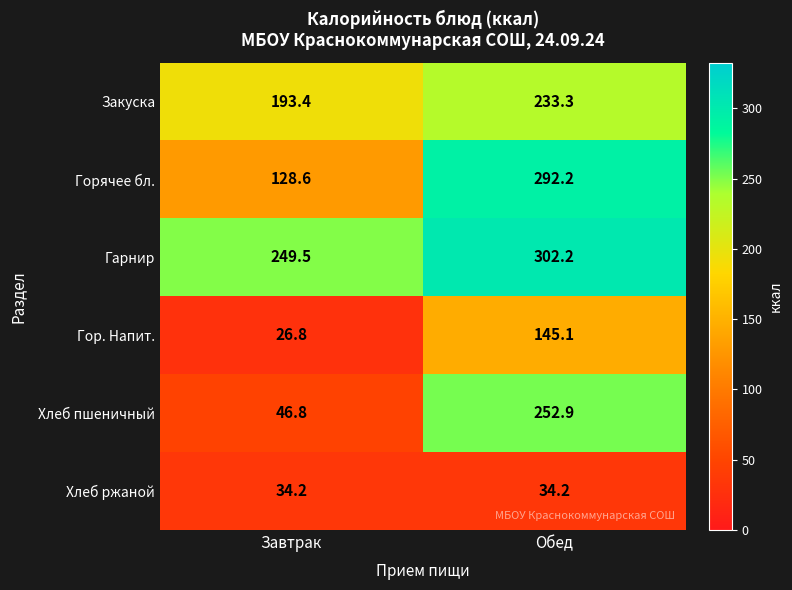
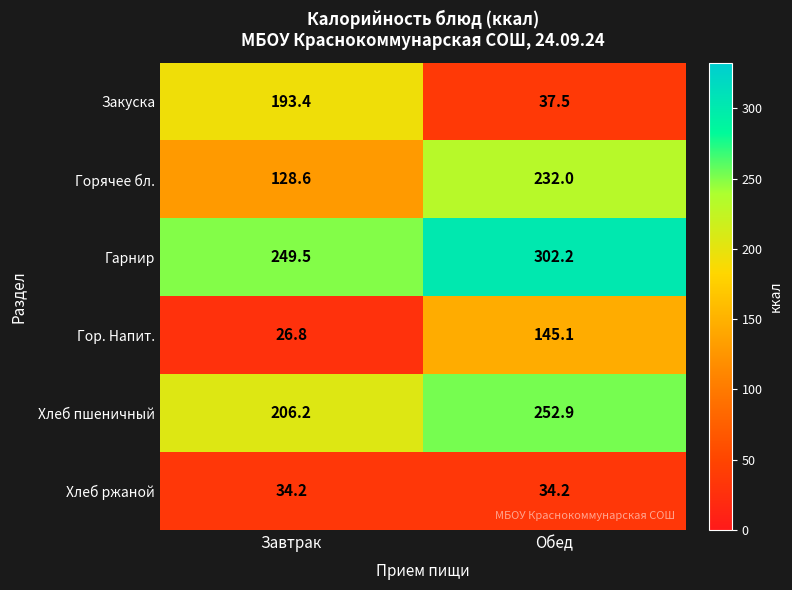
Закуска, Обед: 233.3 -> 37.5
Горячее бл., Обед: 292.2 -> 232.0
Хлеб пшеничный, Завтрак: 46.8 -> 206.2
